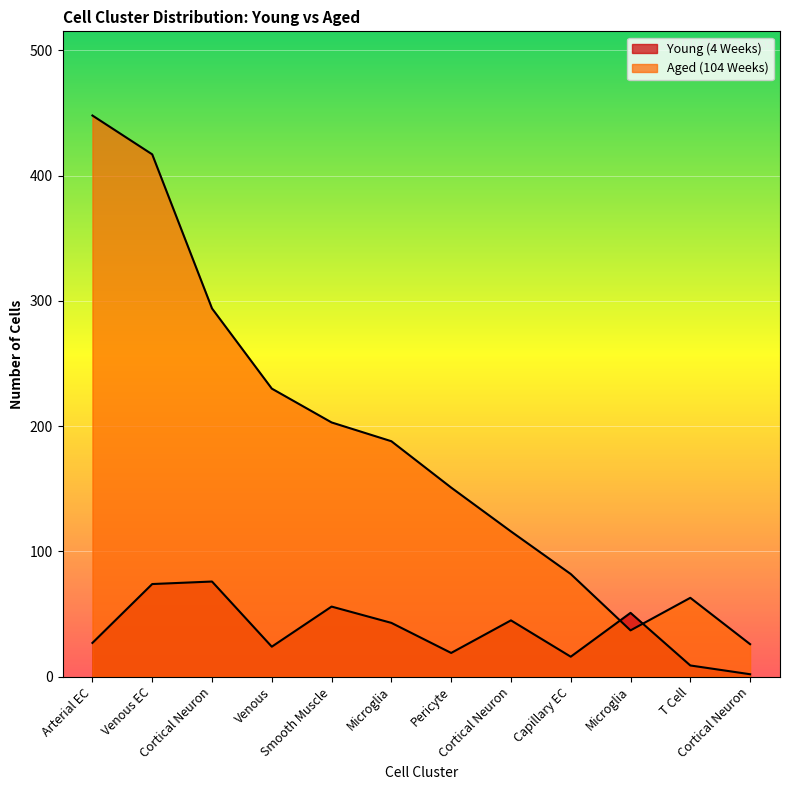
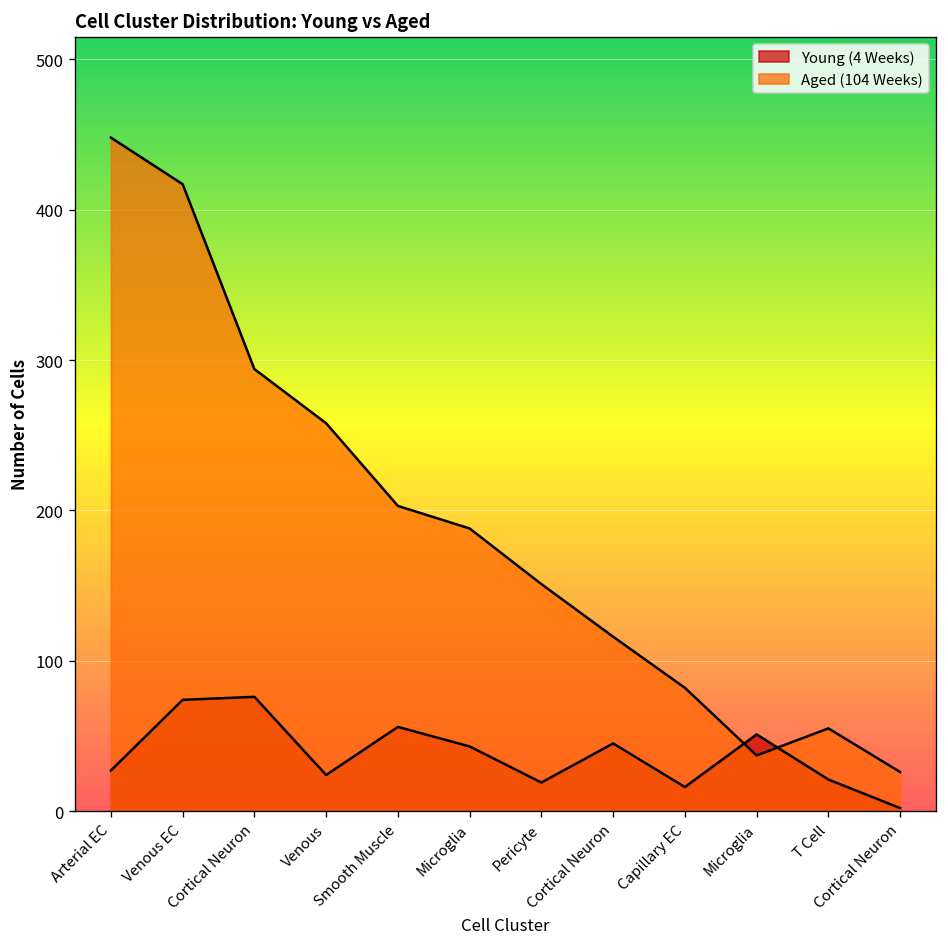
Aged (104 Weeks), Venous: 230 -> 258
Young (4 Weeks), T Cell: 9 -> 21
Aged (104 Weeks), T Cell: 63 -> 55
